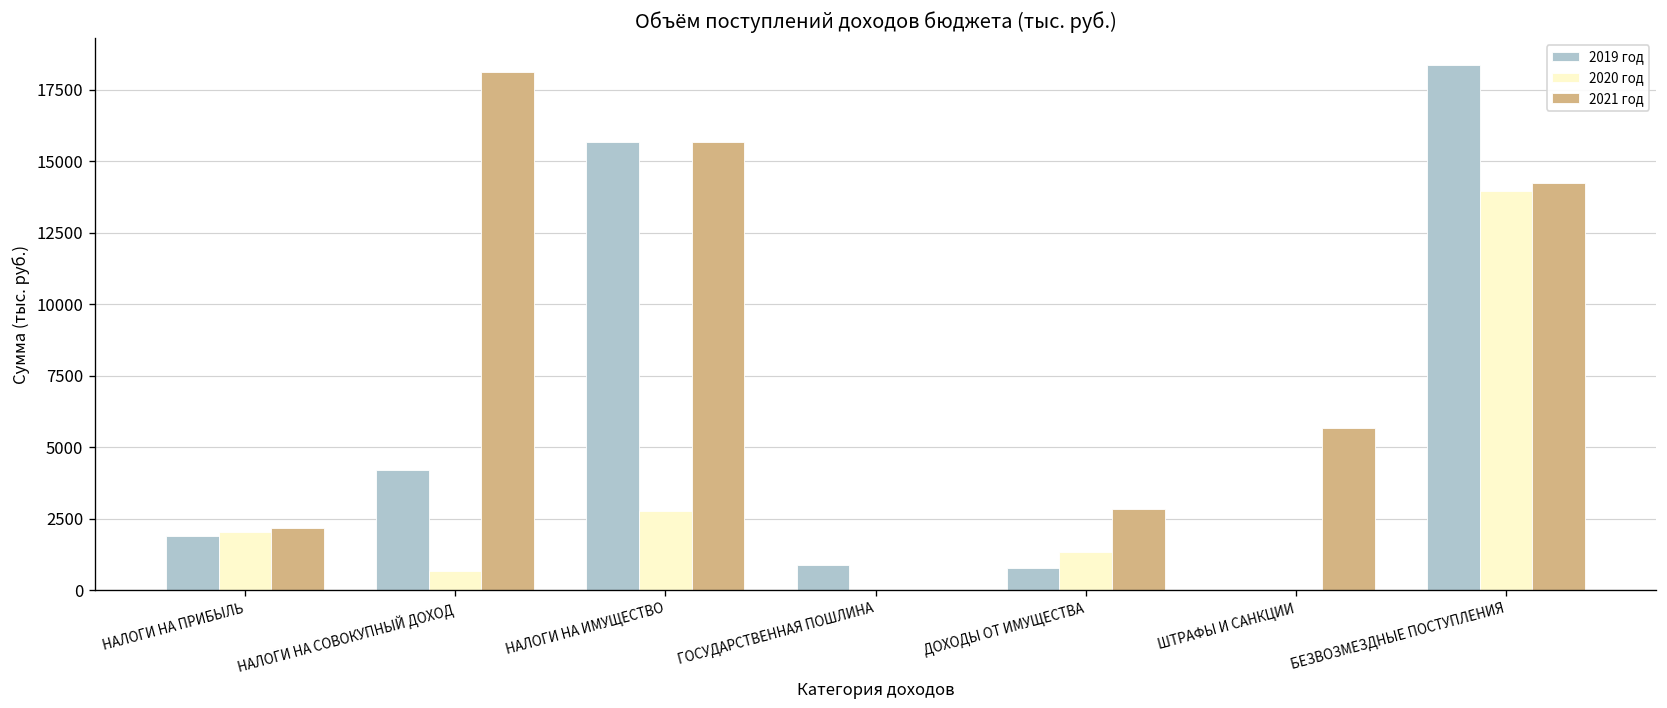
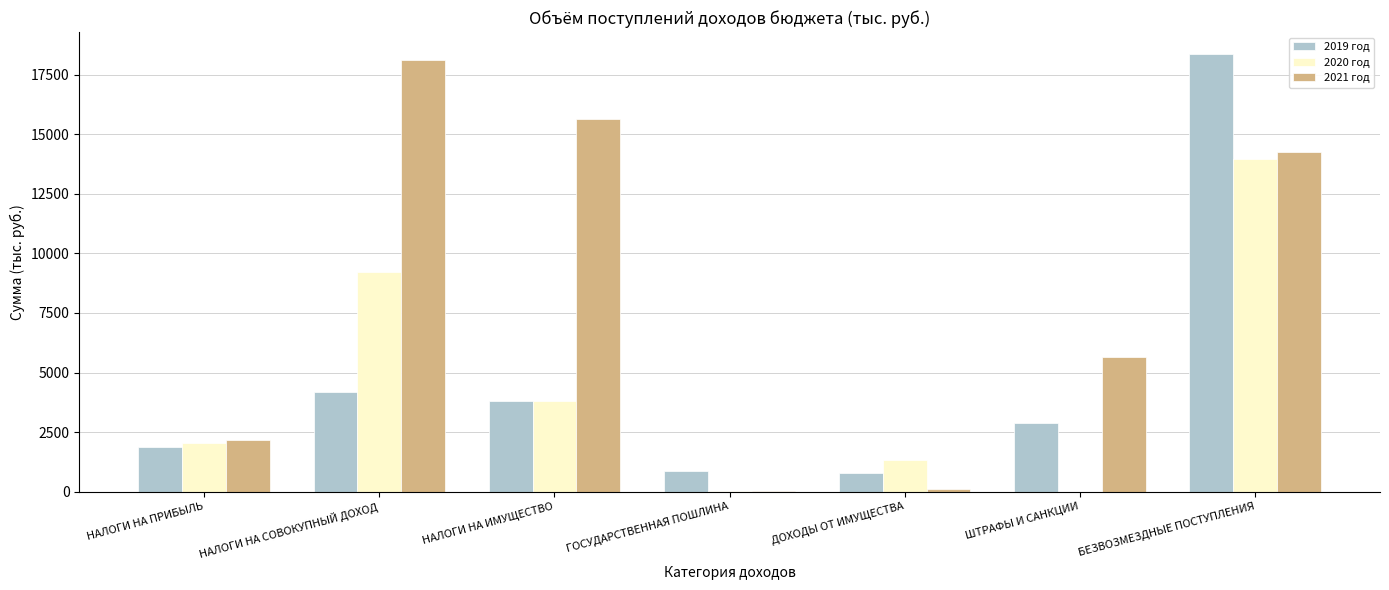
2020 год, НАЛОГИ НА СОВОКУПНЫЙ ДОХОД: 700 -> 9200
2019 год, НАЛОГИ НА ИМУЩЕСТВО: 15700 -> 3800
2020 год, НАЛОГИ НА ИМУЩЕСТВО: 2800 -> 3800
2021 год, ДОХОДЫ ОТ ИМУЩЕСТВА: 2800 -> 100
2019 год, ШТРАФЫ И САНКЦИИ: 0 -> 2900
